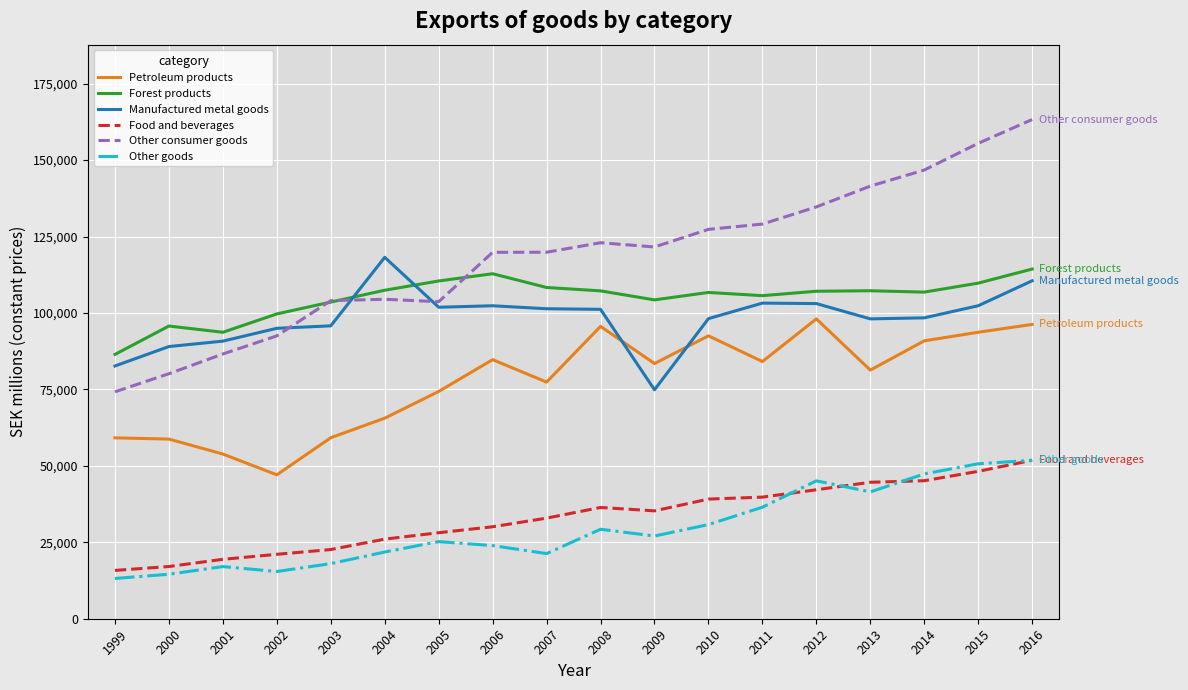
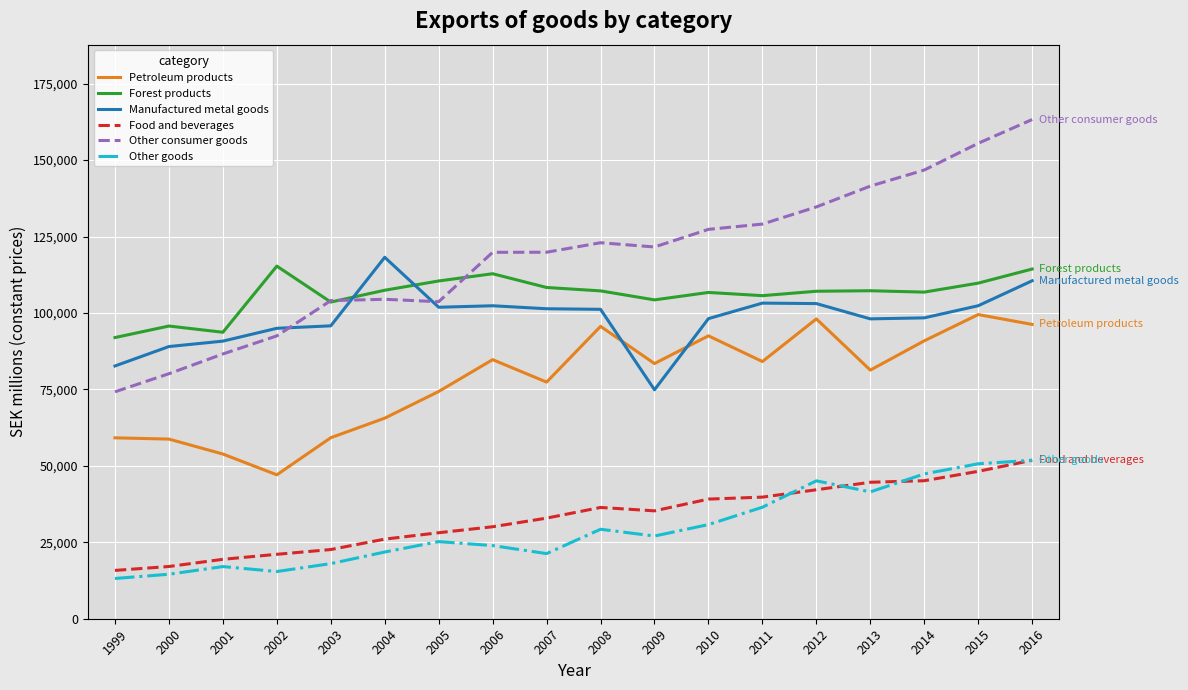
Forest products, 1999: 86,000 -> 92,000
Forest products, 2002: 100,000 -> 115,000
Petroleum products, 2015: 94,000 -> 99,000
